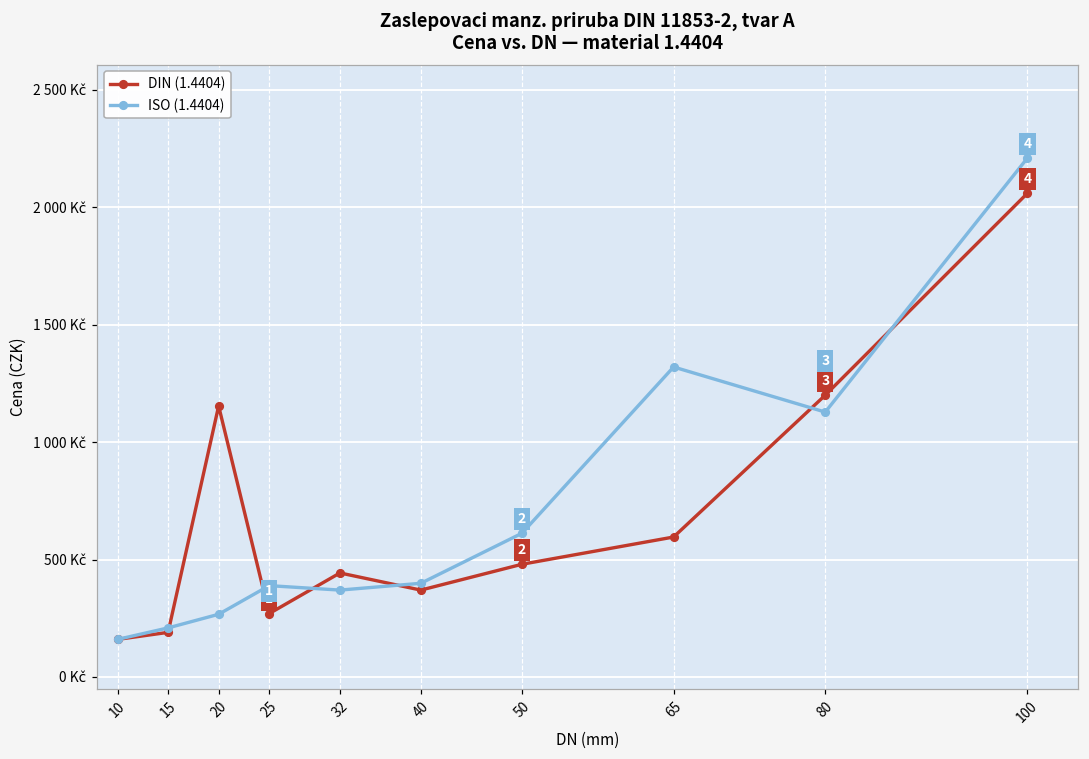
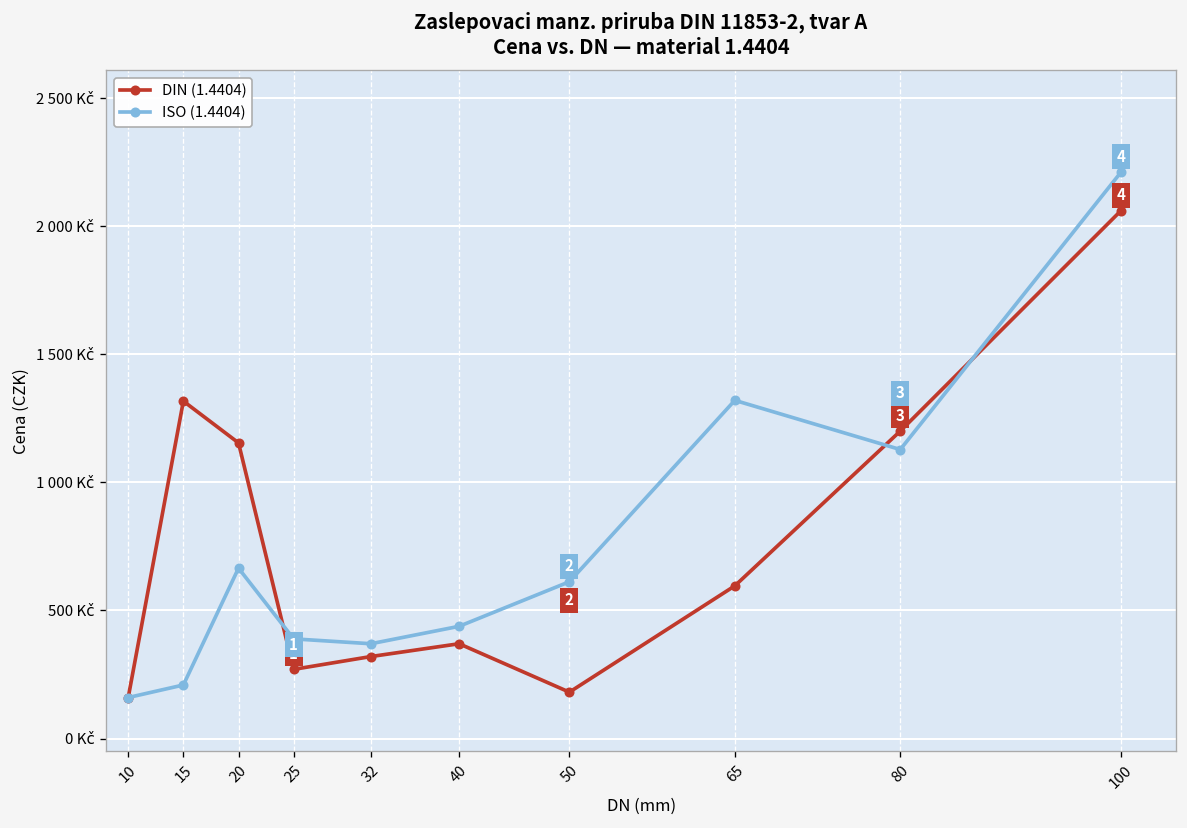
DIN (1.4404), 15: 190 Kč -> 1320 Kč
ISO (1.4404), 20: 270 Kč -> 670 Kč
DIN (1.4404), 32: 440 Kč -> 320 Kč
ISO (1.4404), 40: 400 Kč -> 440 Kč
DIN (1.4404), 50: 480 Kč -> 180 Kč
